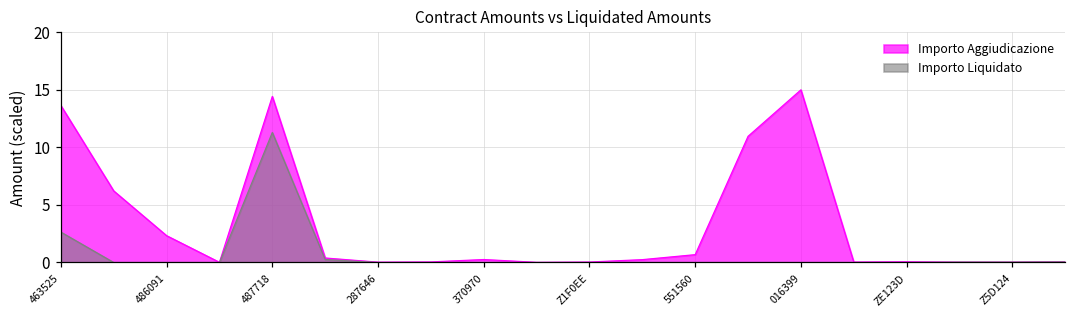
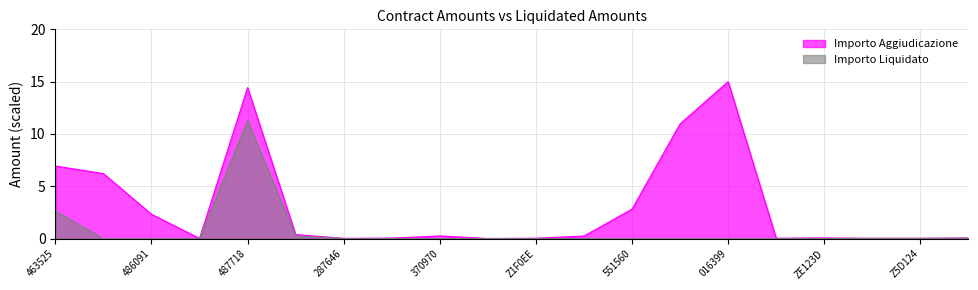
Importo Aggiudicazione, 463525: 13.6 -> 6.9
Importo Aggiudicazione, 551560: 0.7 -> 2.8
